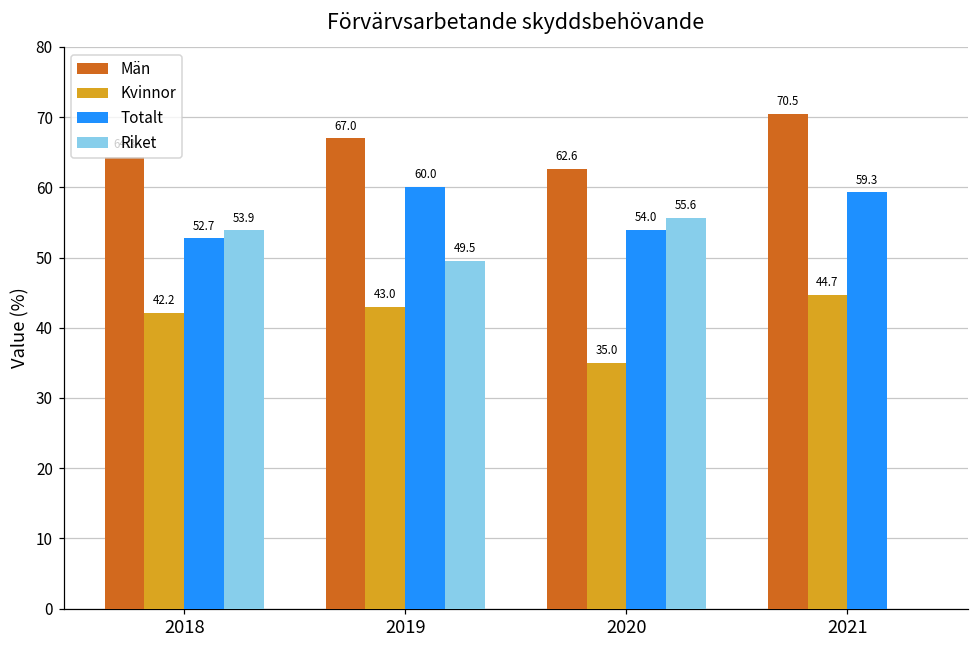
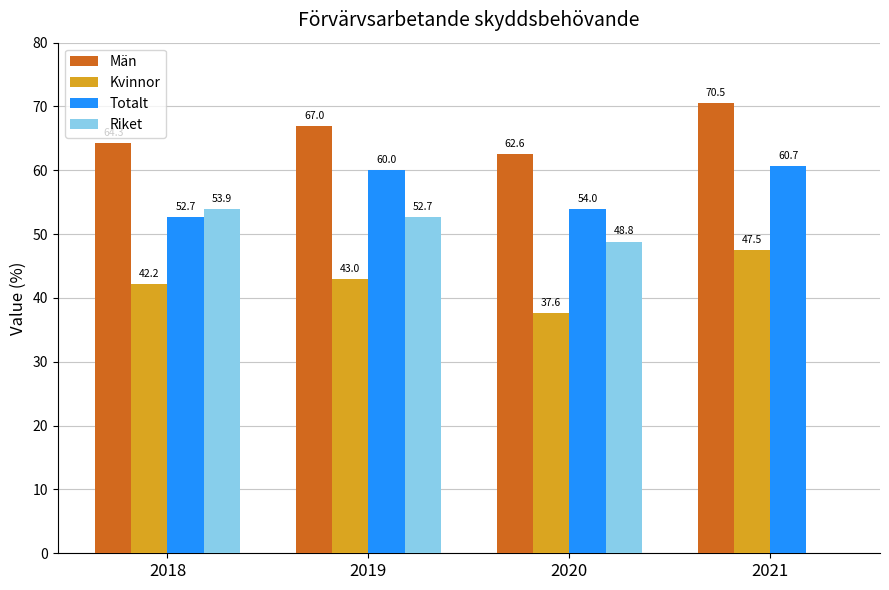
Riket, 2019: 49.5 -> 52.7
Kvinnor, 2020: 35.0 -> 37.6
Riket, 2020: 55.6 -> 48.8
Kvinnor, 2021: 44.7 -> 47.5
Totalt, 2021: 59.3 -> 60.7
